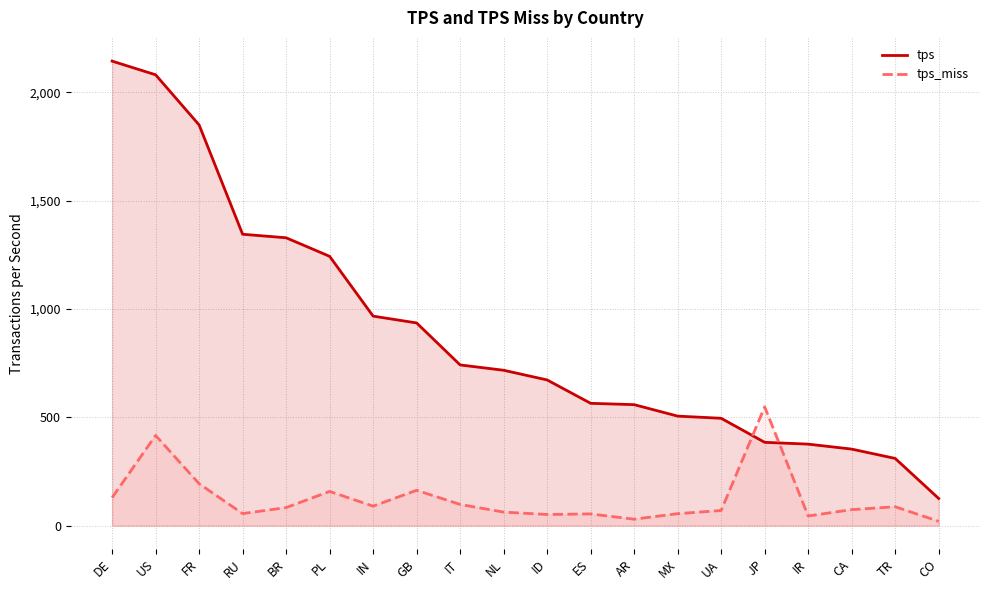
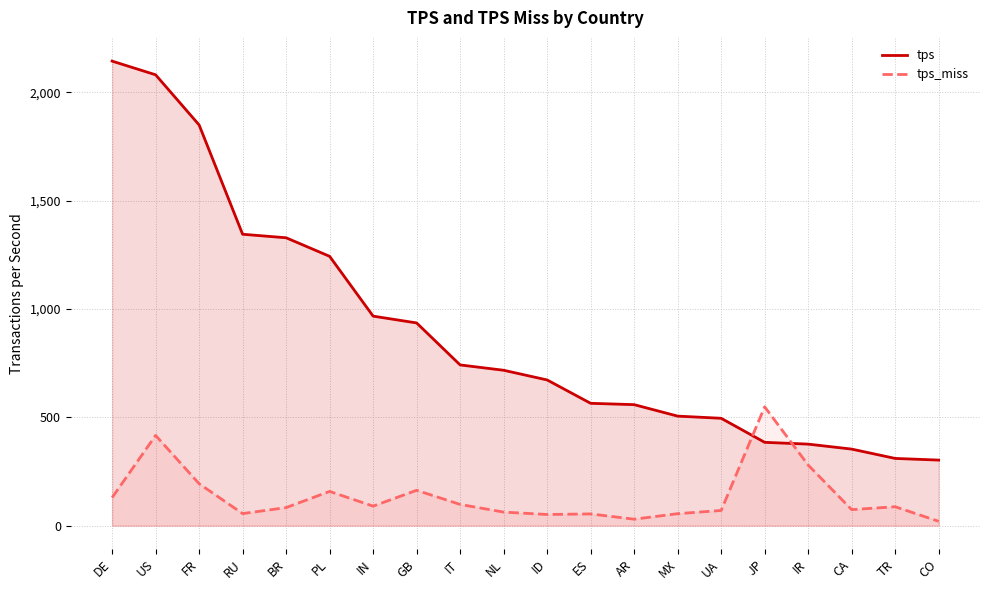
tps_miss, IR: 40 -> 280
tps, CO: 130 -> 300
